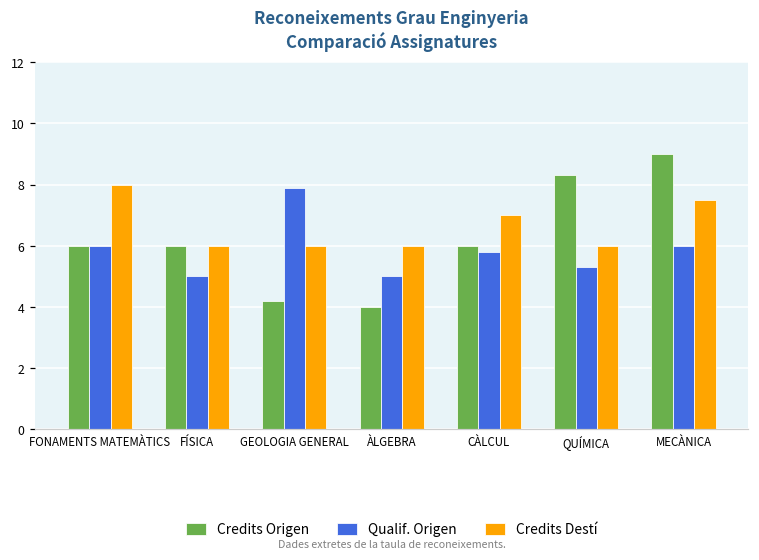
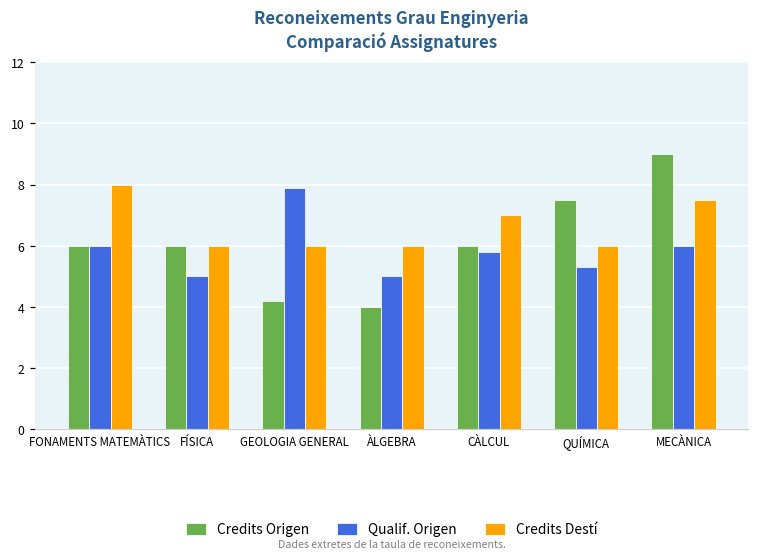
Credits Origen, QUÍMICA: 8.3 -> 7.5
